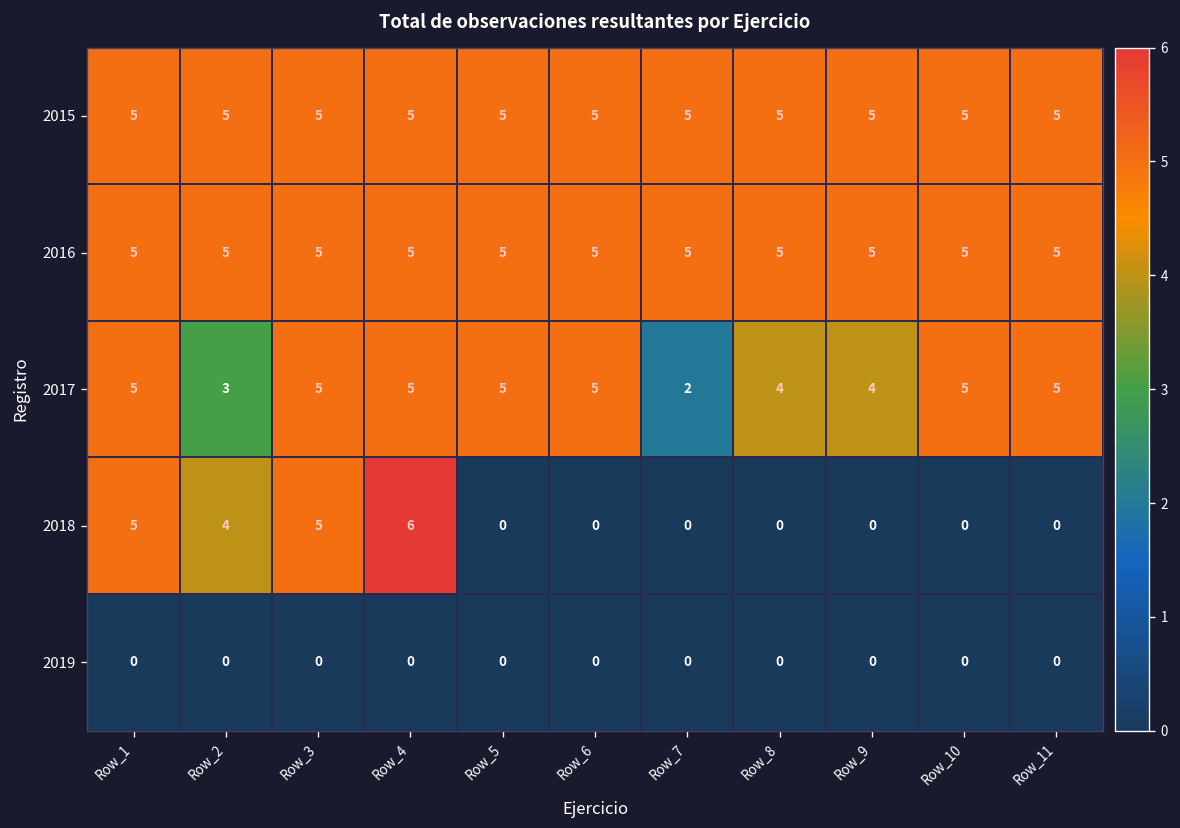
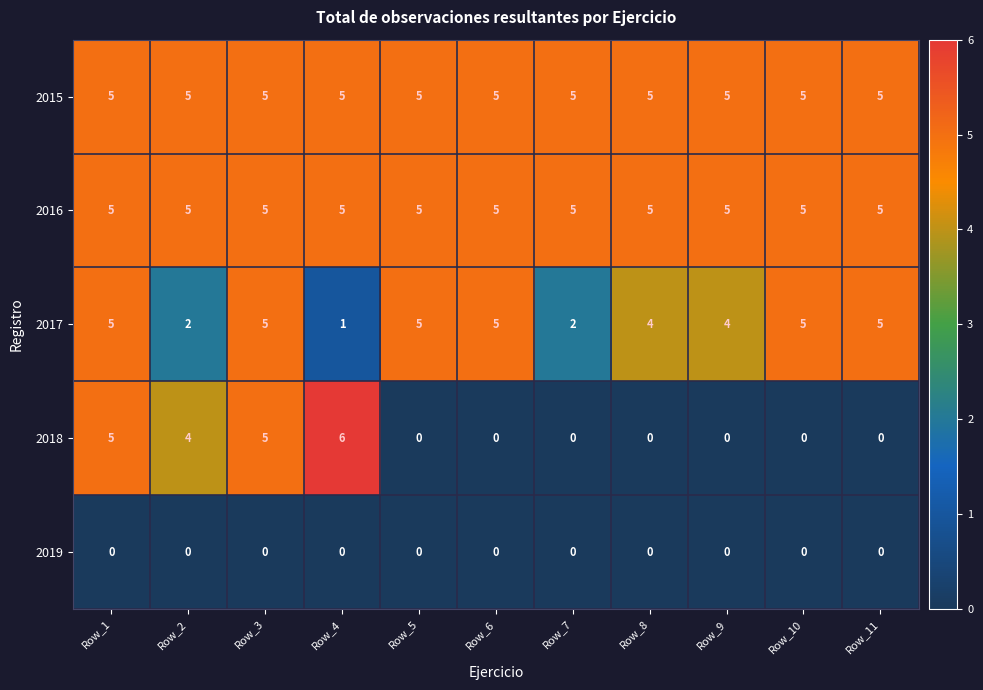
2017, Row_2: 3 -> 2
2017, Row_4: 5 -> 1
